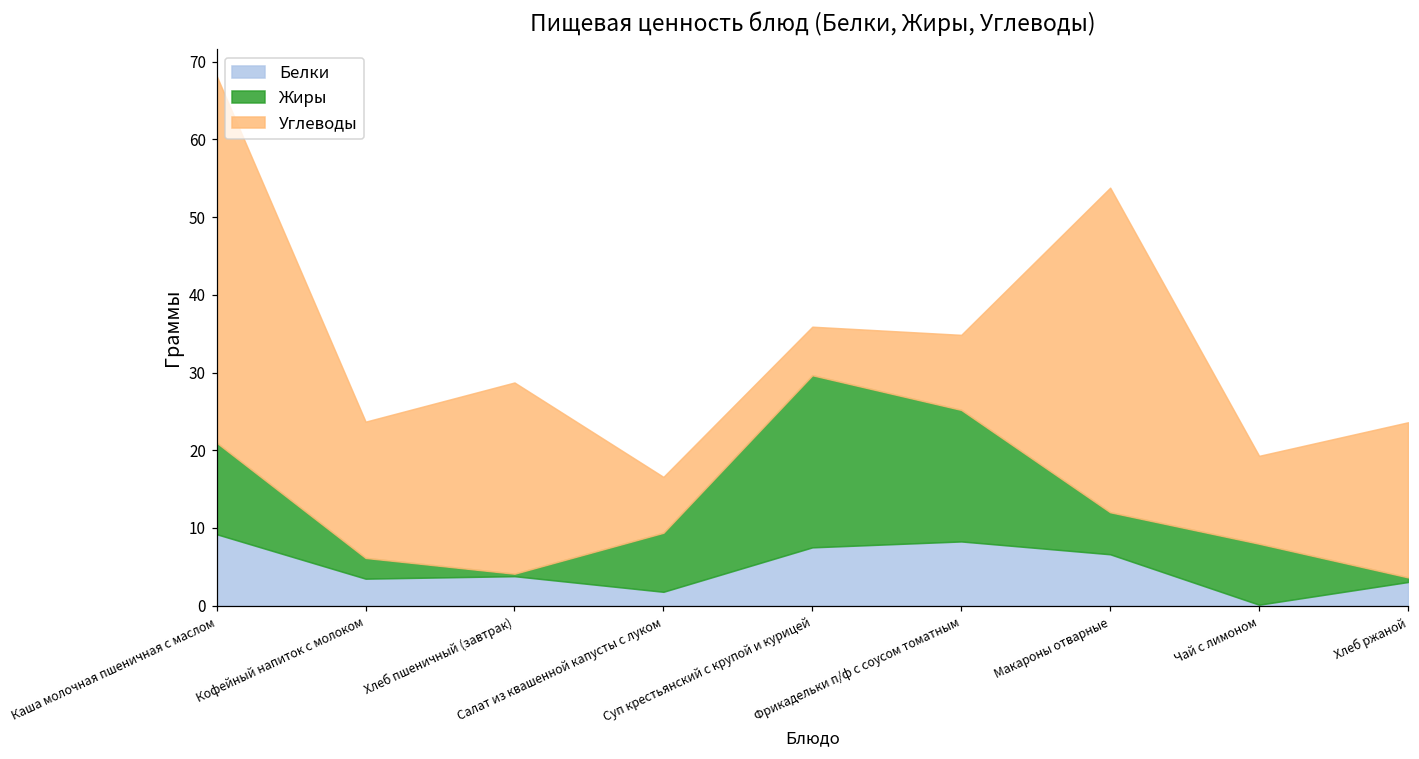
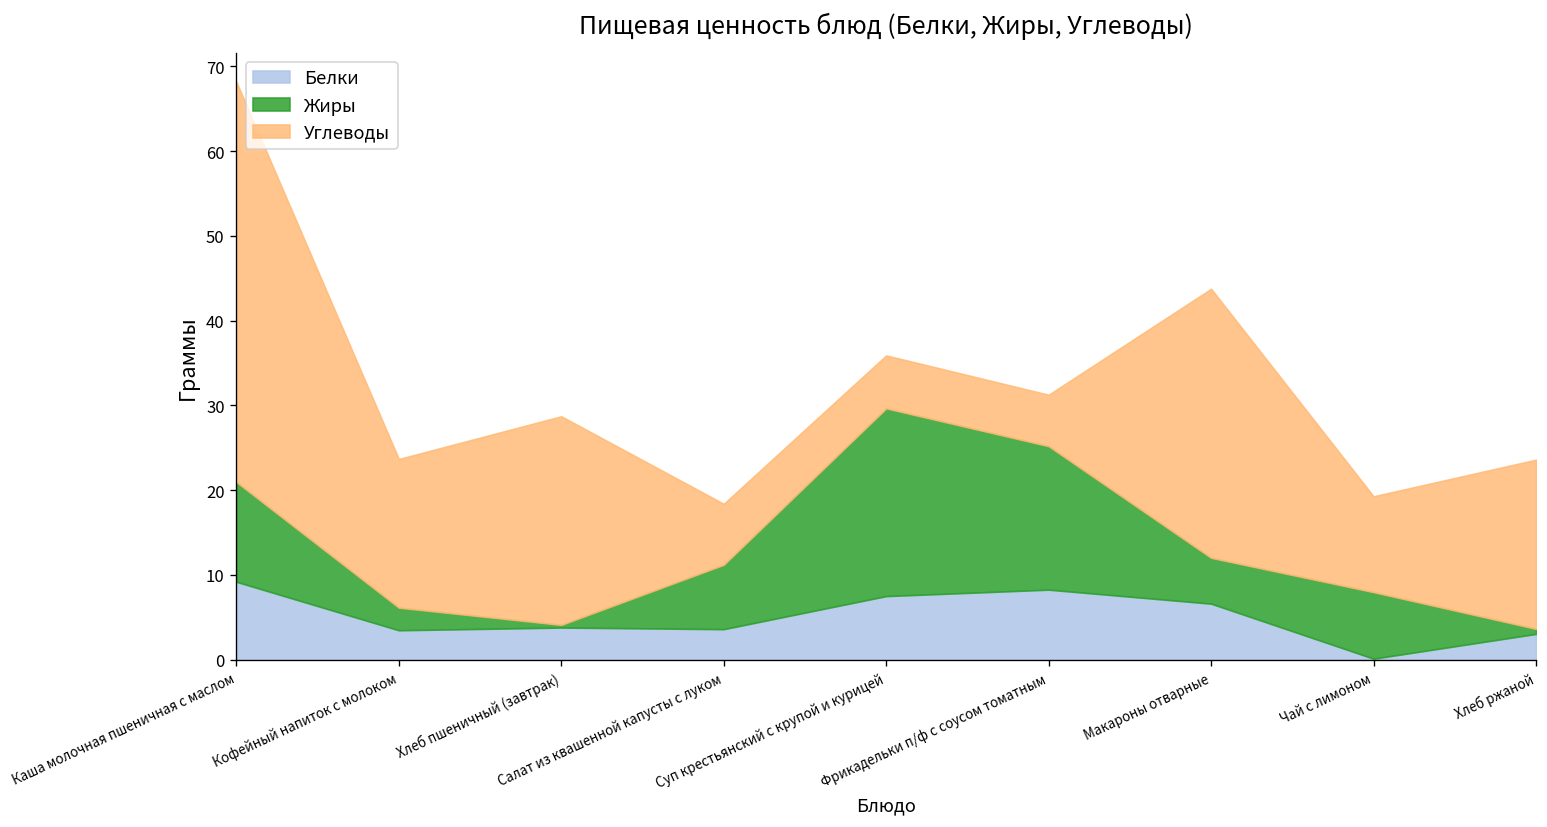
Белки, Салат из квашенной капусты с луком: 2 -> 4
Углеводы, Фрикадельки п/ф с соусом томатным: 10 -> 6
Углеводы, Макароны отварные: 42 -> 32
